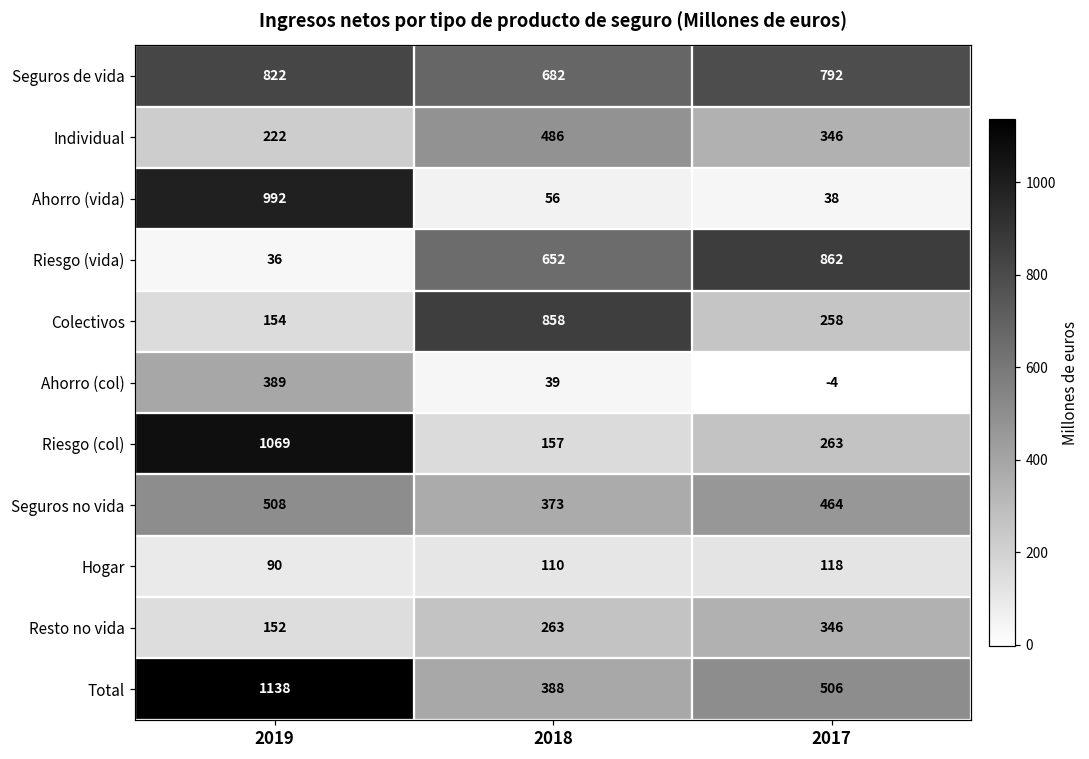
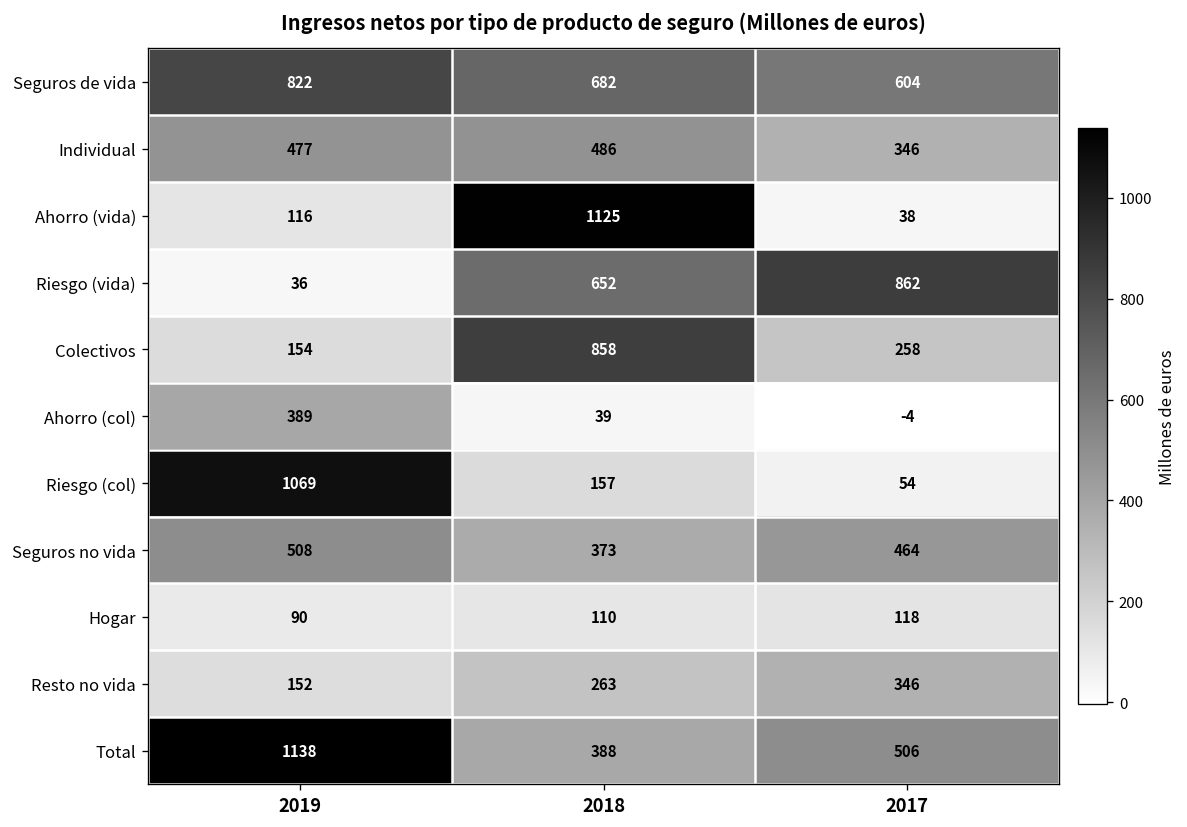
Seguros de vida, 2017: 792 -> 604
Individual, 2019: 222 -> 477
Ahorro (vida), 2019: 992 -> 116
Ahorro (vida), 2018: 56 -> 1125
Riesgo (col), 2017: 263 -> 54
